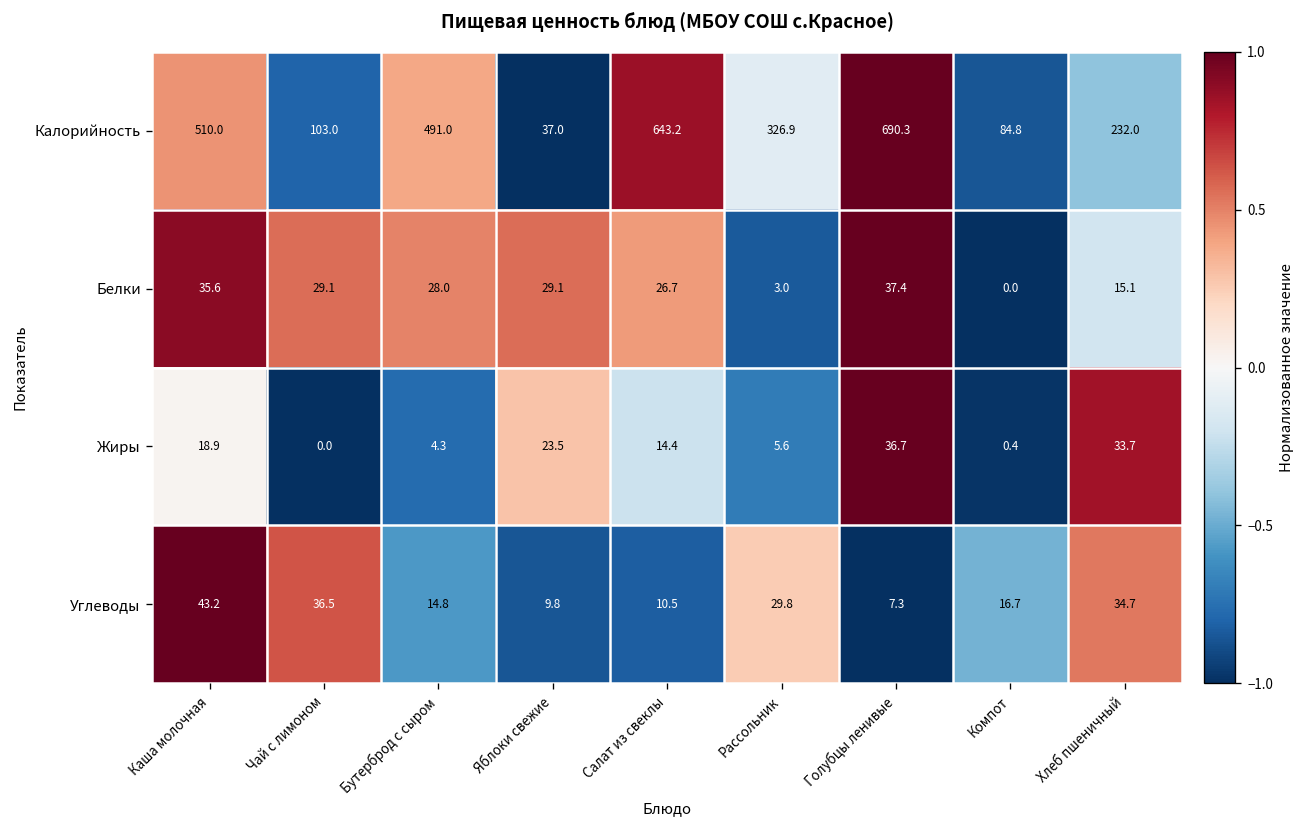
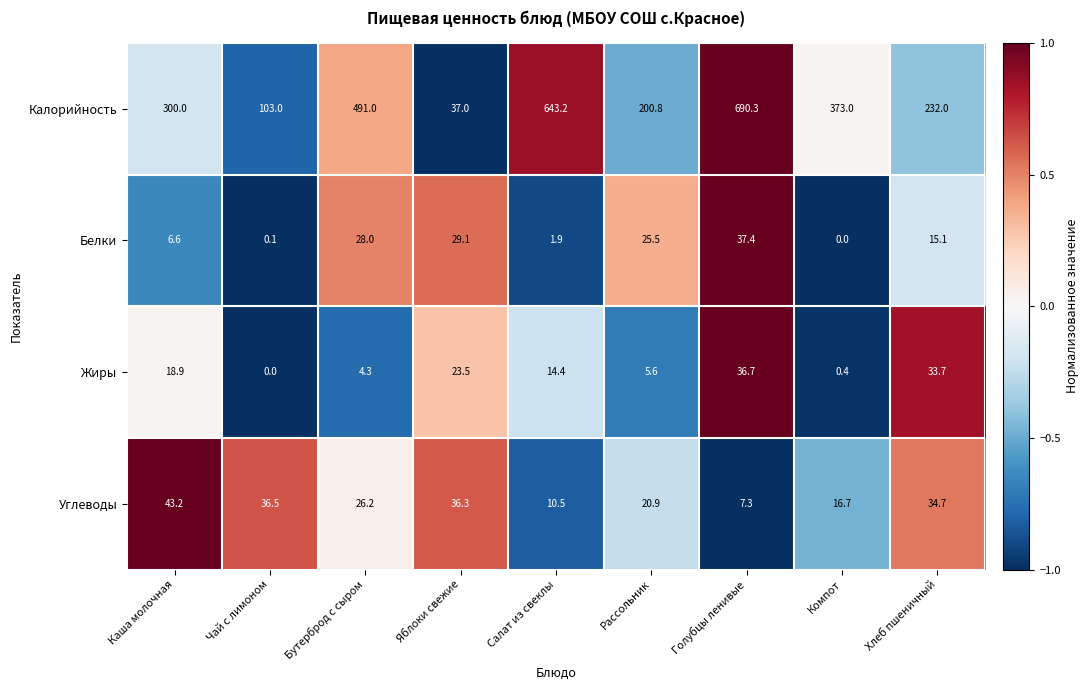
Калорийность, Каша молочная: 510.0 -> 300.0
Калорийность, Рассольник: 326.9 -> 200.8
Калорийность, Компот: 84.8 -> 373.0
Белки, Каша молочная: 35.6 -> 6.6
Белки, Чай с лимоном: 29.1 -> 0.1
Белки, Салат из свеклы: 26.7 -> 1.9
Белки, Рассольник: 3.0 -> 25.5
Углеводы, Бутерброд с сыром: 14.8 -> 26.2
Углеводы, Яблоки свежие: 9.8 -> 36.3
Углеводы, Рассольник: 29.8 -> 20.9
